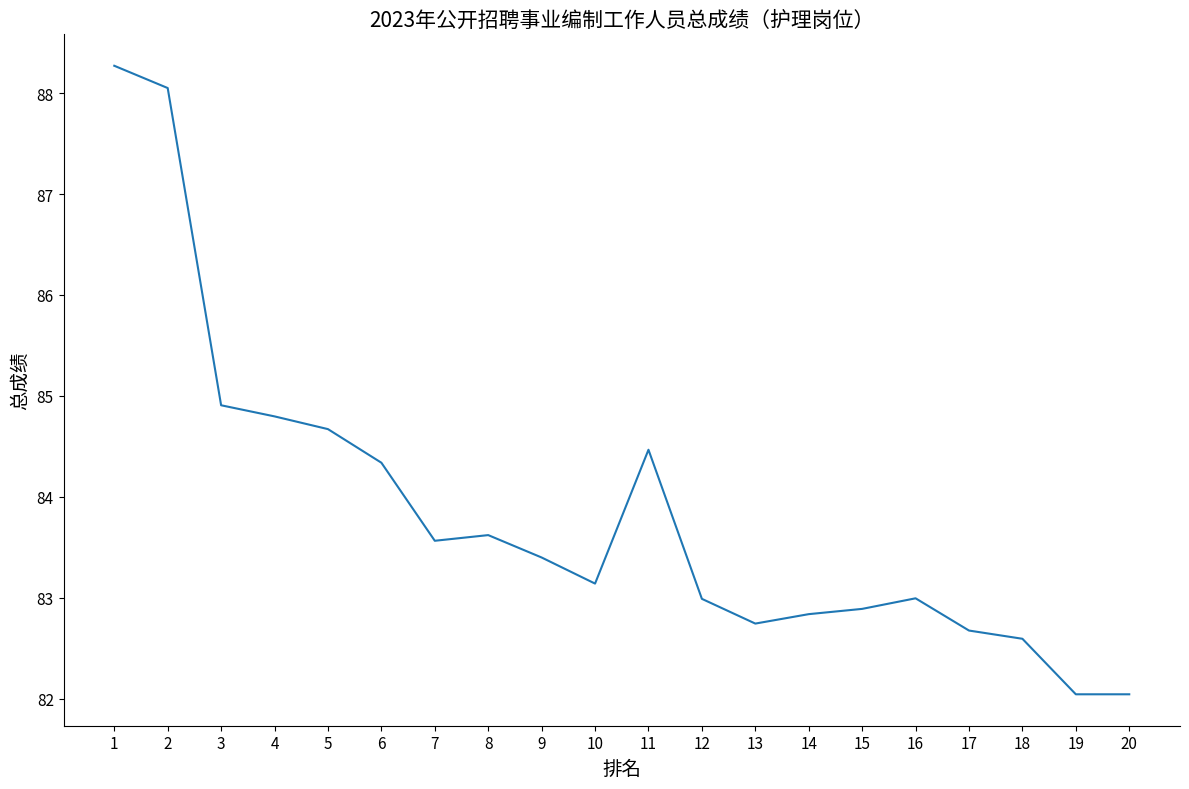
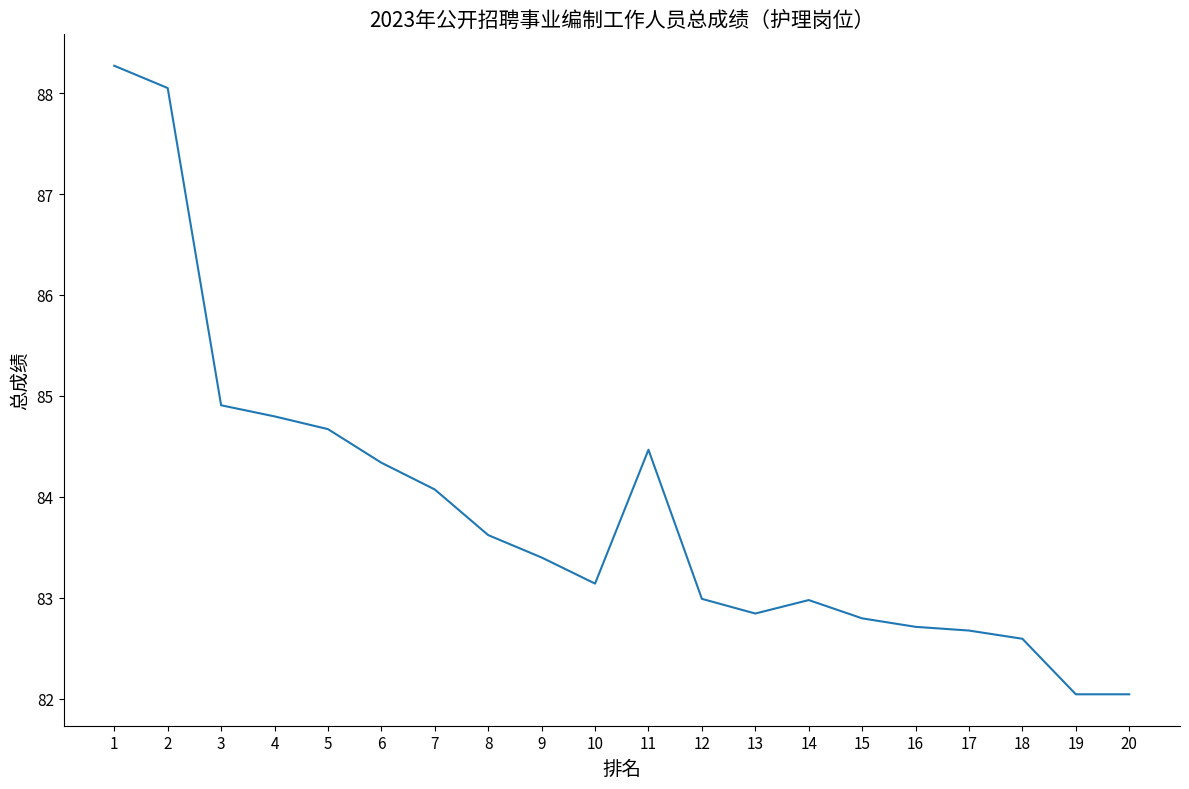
7: 83.57 -> 84.07
13: 82.75 -> 82.84
14: 82.84 -> 82.98
15: 82.89 -> 82.80
16: 83.00 -> 82.71
